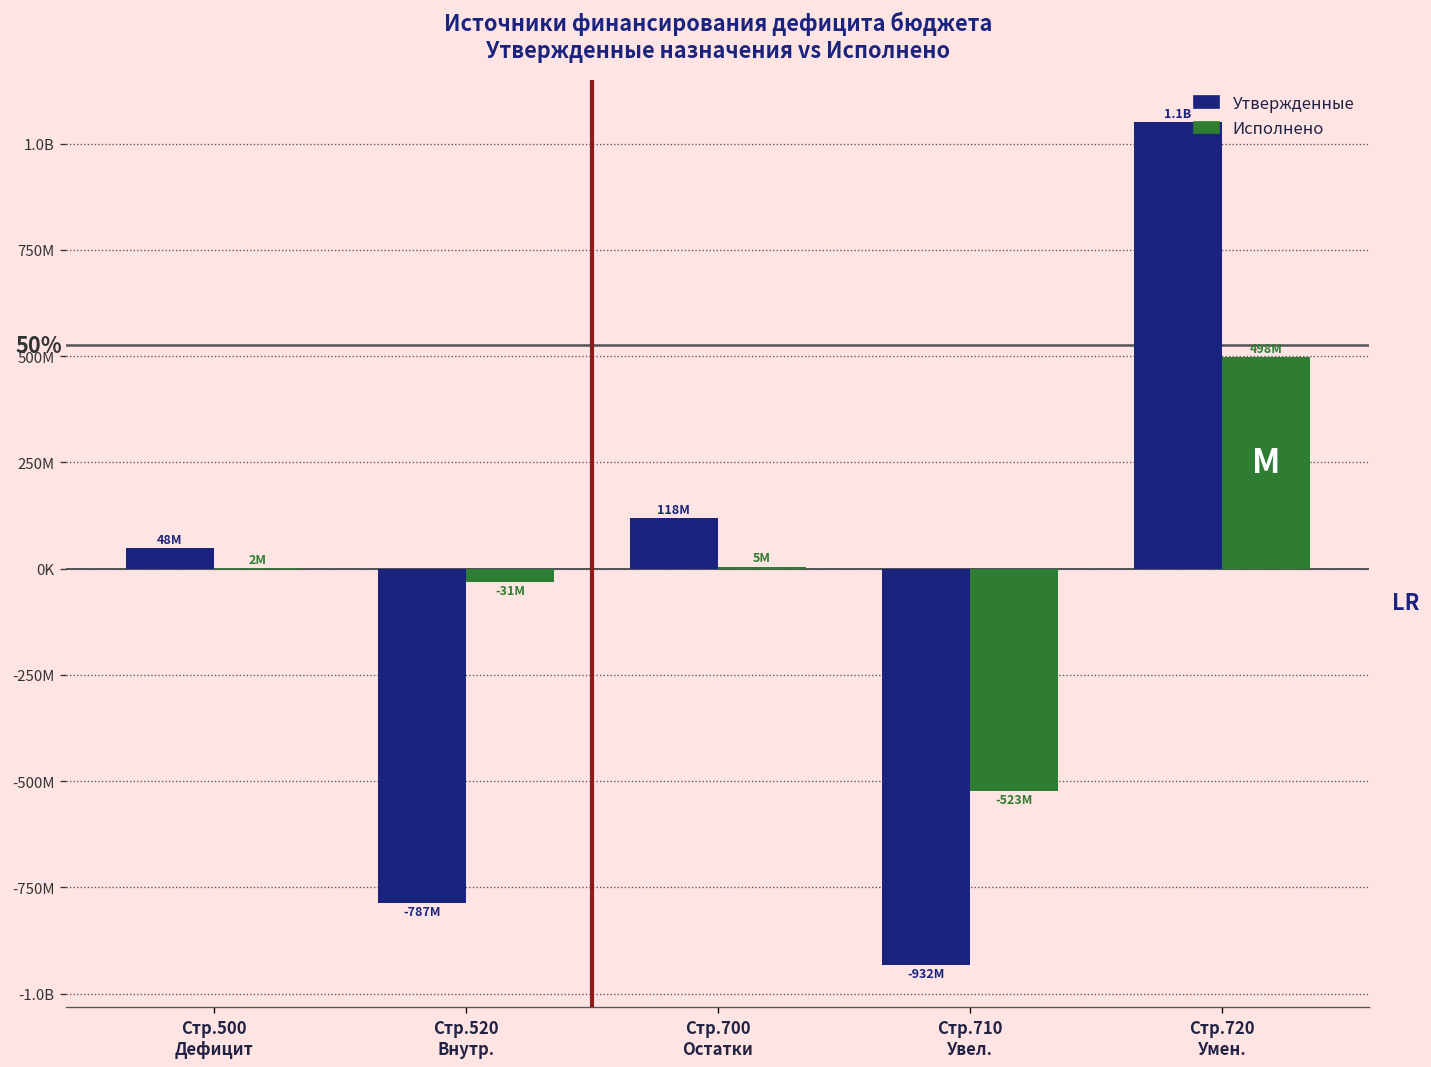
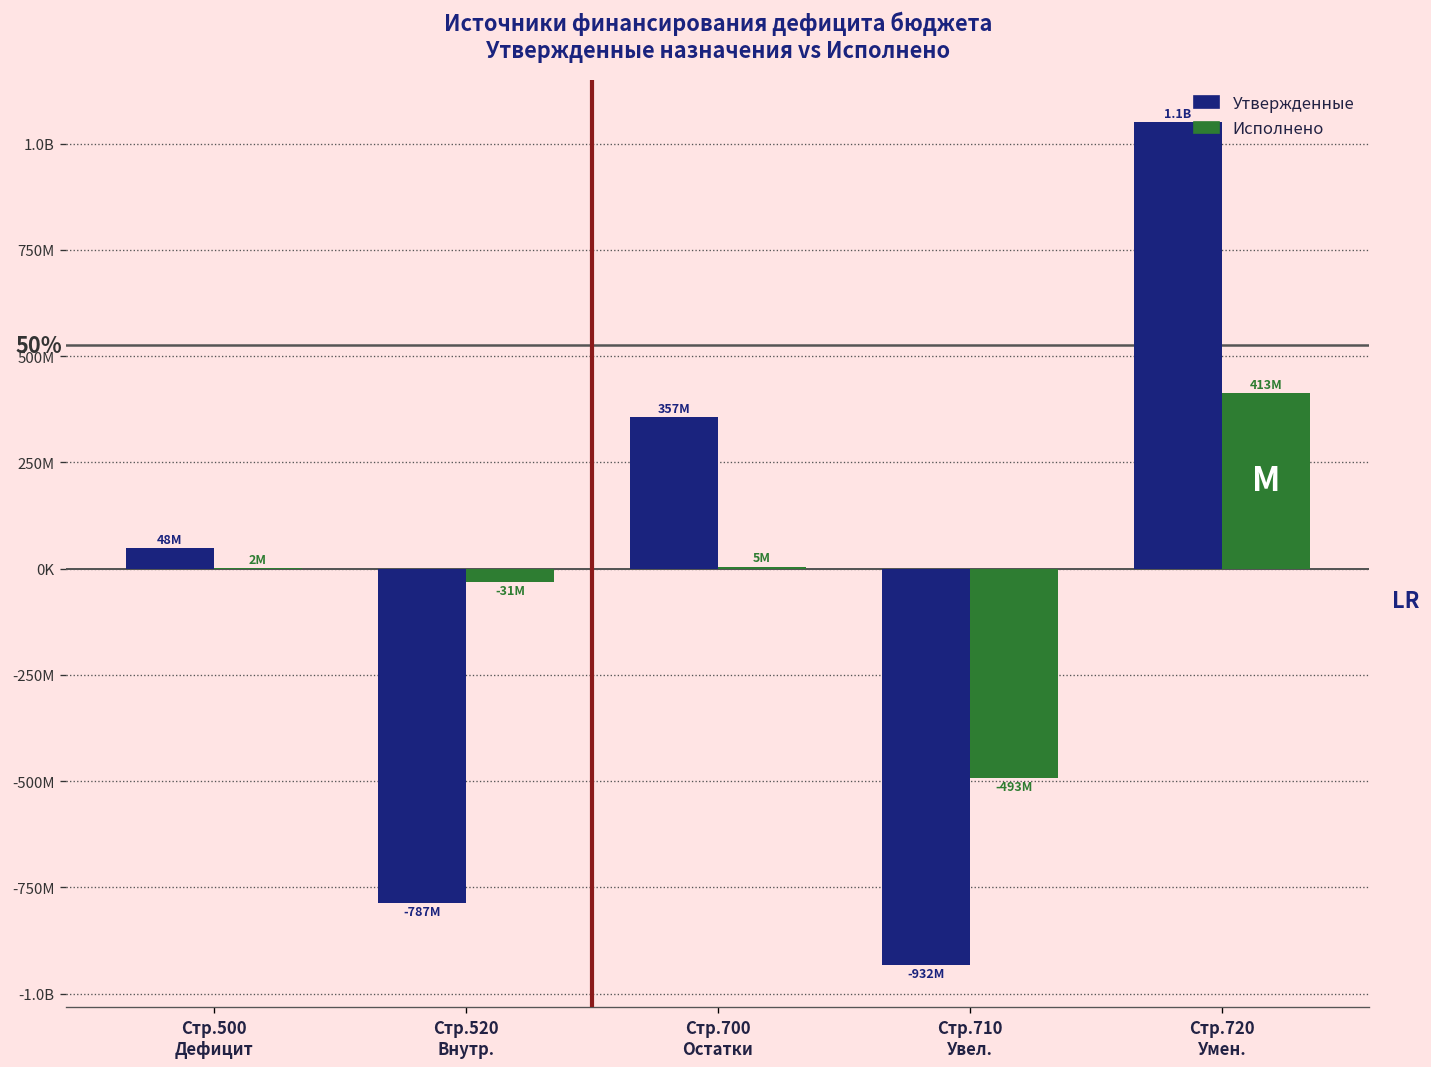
Утвержденные, Стр.700 Остатки: 118M -> 357M
Исполнено, Стр.710 Увел.: -523M -> -493M
Исполнено, Стр.720 Умен.: 498M -> 413M
